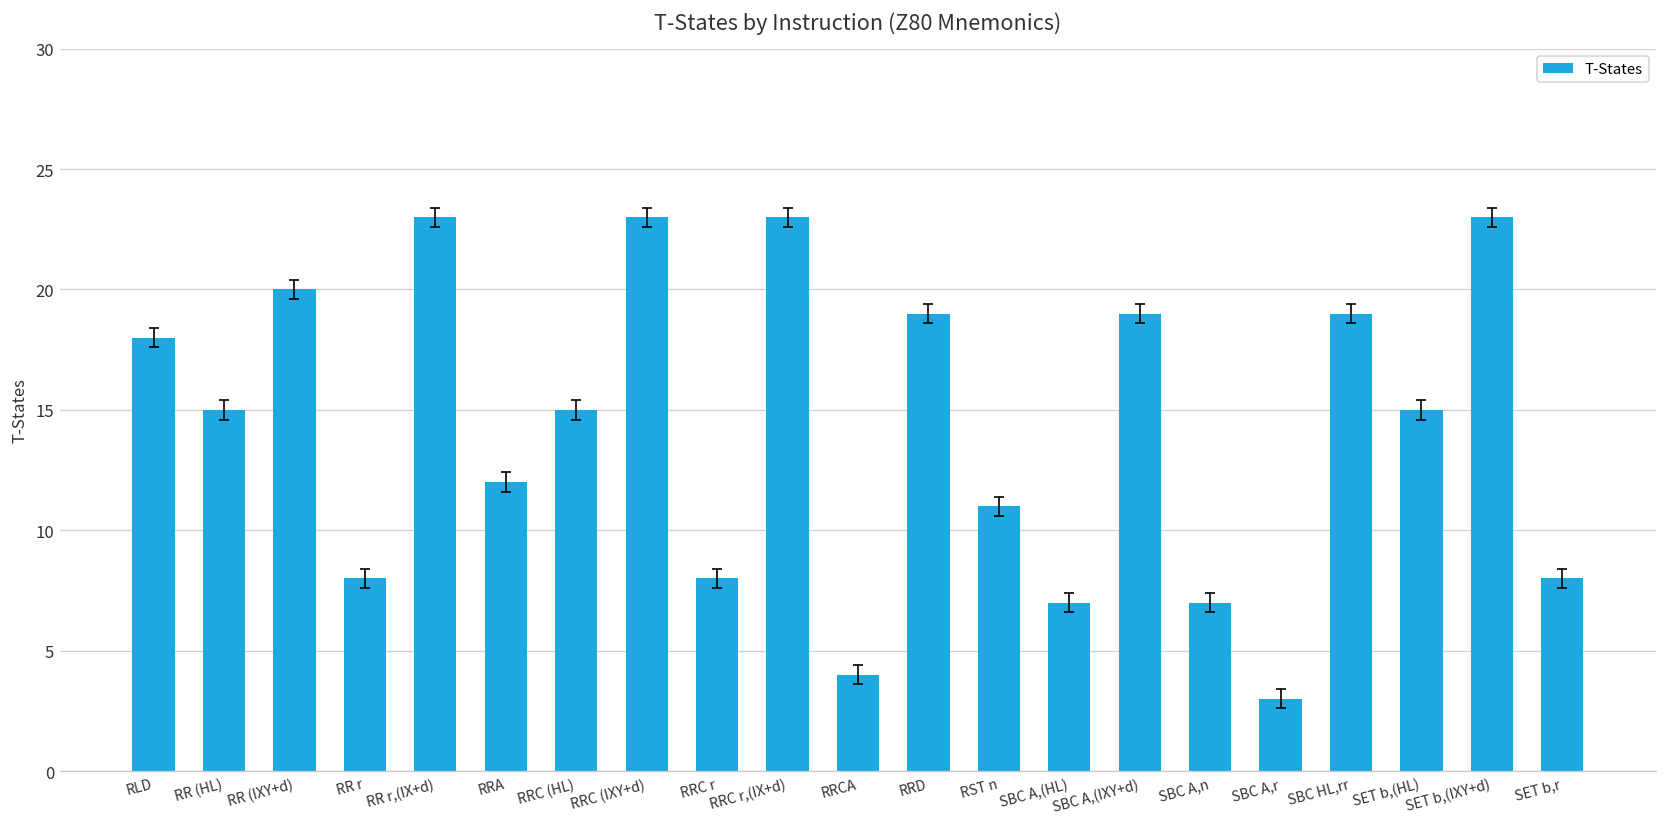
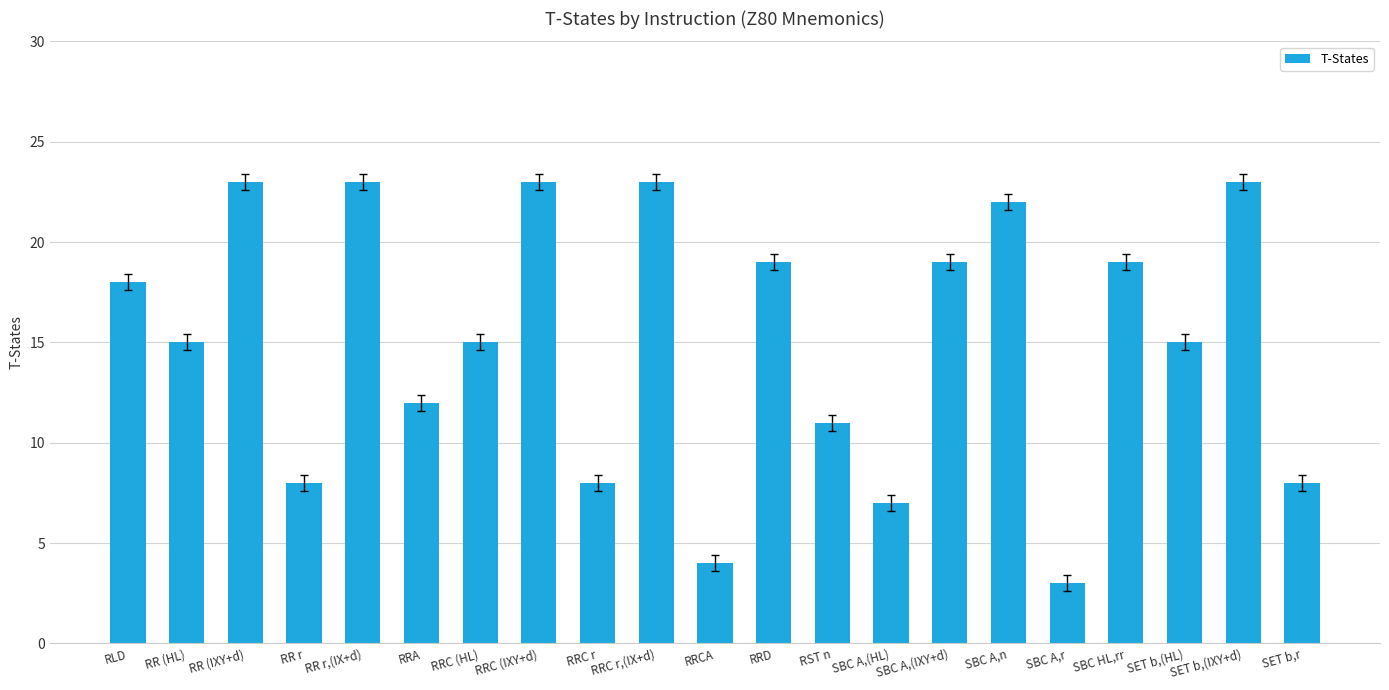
T-States, RR (IXY+d): 20 -> 23
T-States, SBC A,n: 7 -> 22
